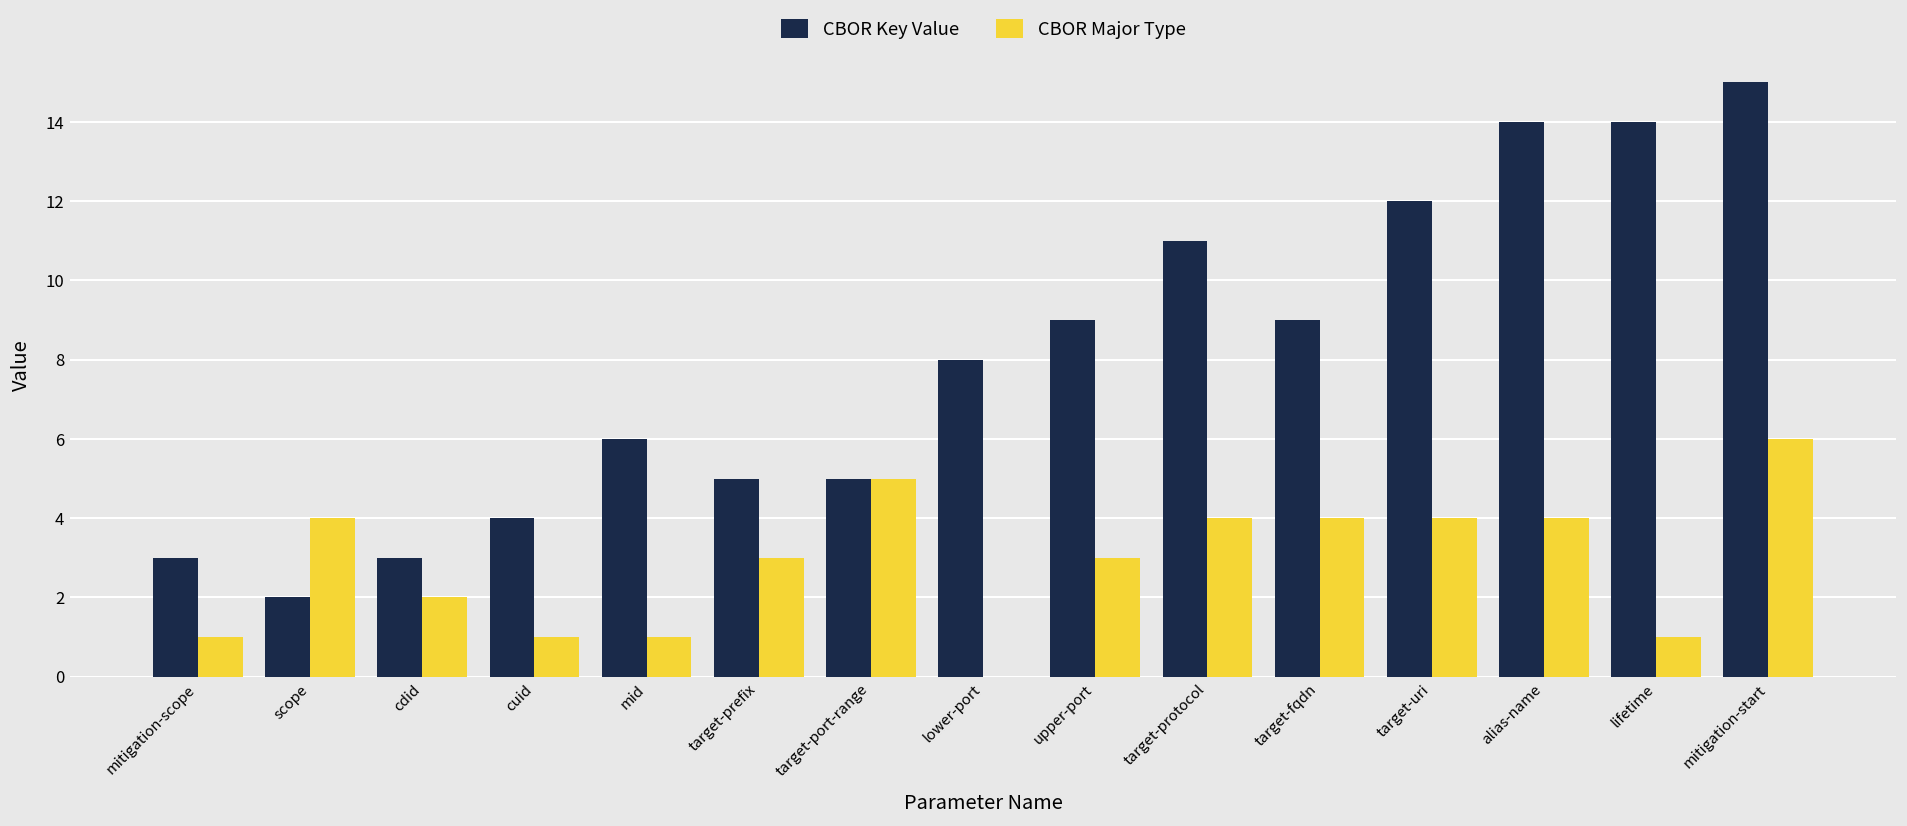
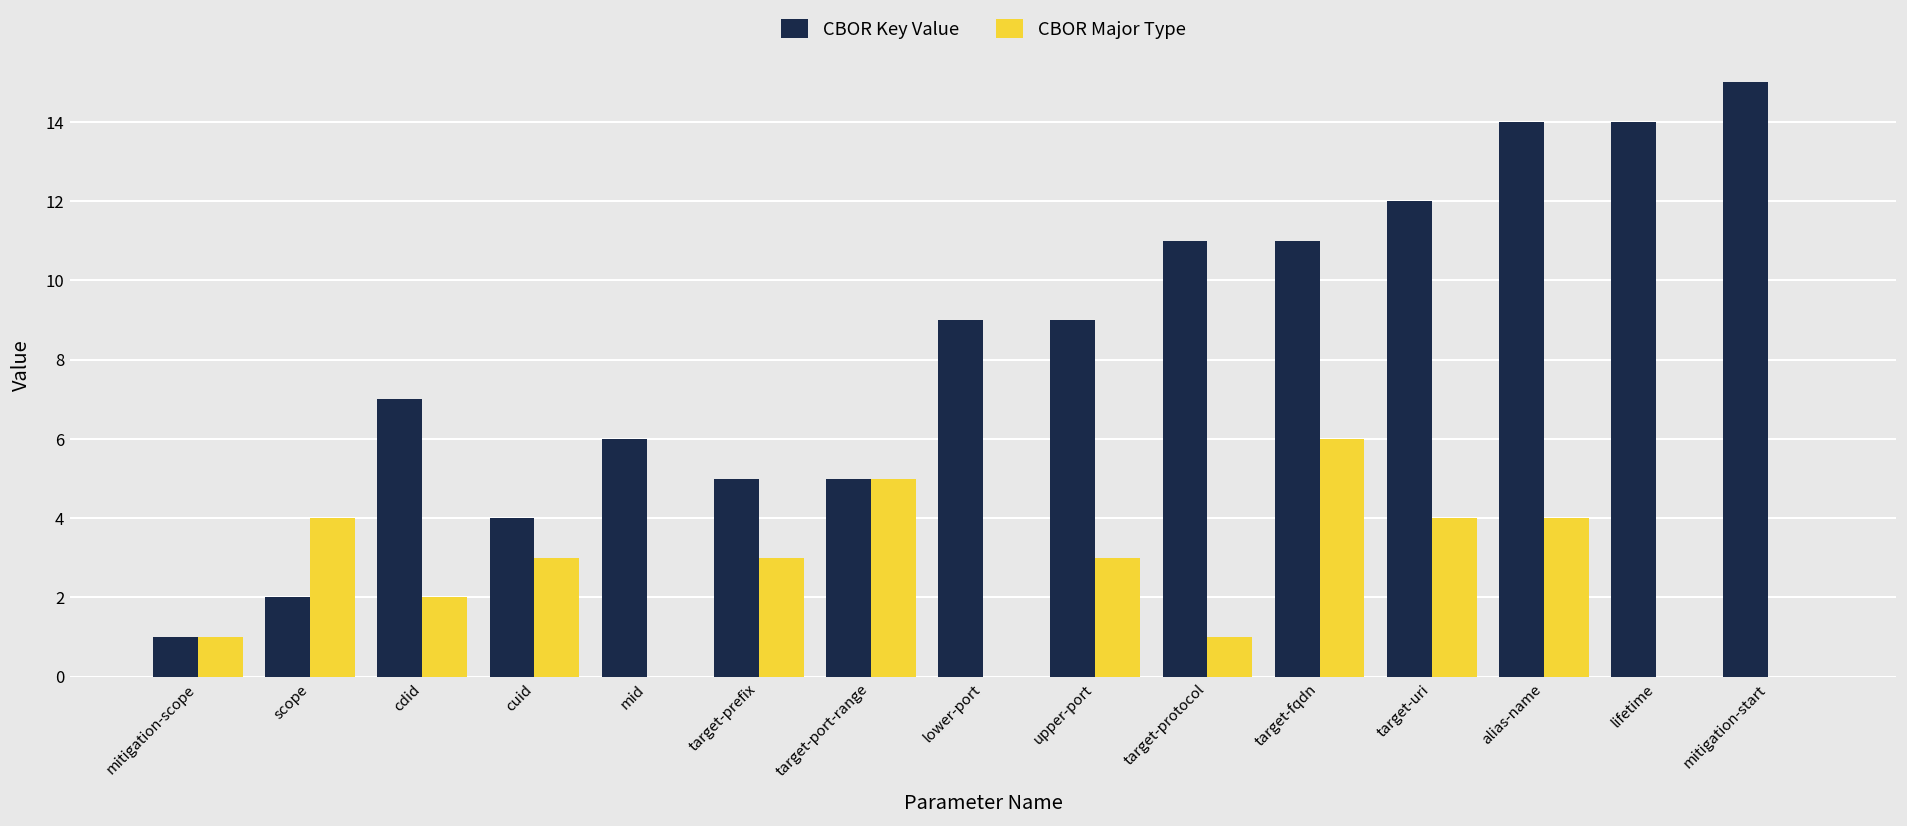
CBOR Key Value, mitigation-scope: 3 -> 1
CBOR Key Value, cdid: 3 -> 7
CBOR Major Type, cuid: 1 -> 3
CBOR Major Type, mid: 1 -> 0
CBOR Key Value, lower-port: 8 -> 9
CBOR Major Type, target-protocol: 4 -> 1
CBOR Key Value, target-fqdn: 9 -> 11
CBOR Major Type, target-fqdn: 4 -> 6
CBOR Major Type, lifetime: 1 -> 0
CBOR Major Type, mitigation-start: 6 -> 0
